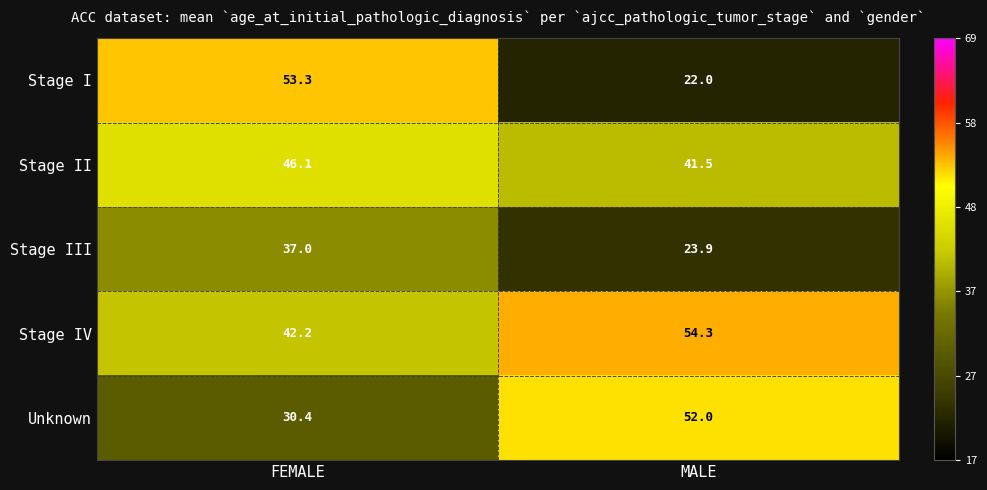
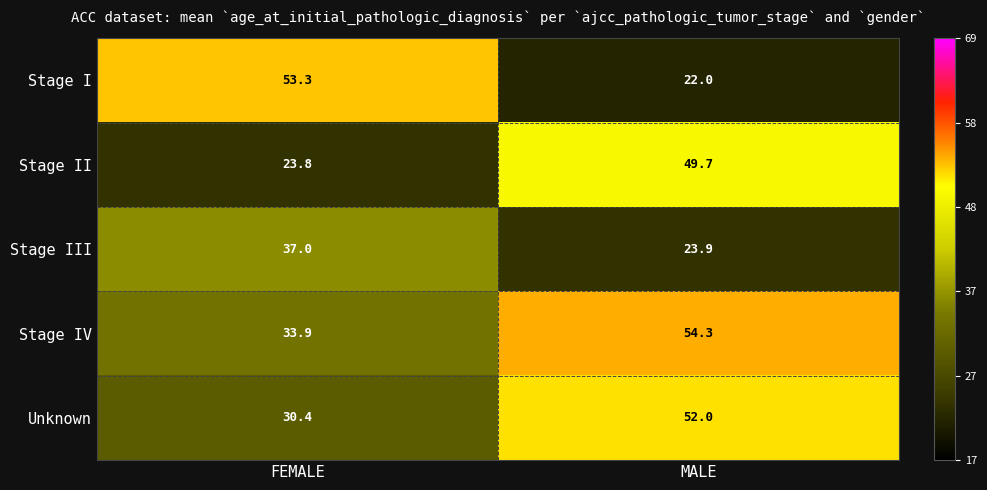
Stage II, FEMALE: 46.1 -> 23.8
Stage II, MALE: 41.5 -> 49.7
Stage IV, FEMALE: 42.2 -> 33.9
